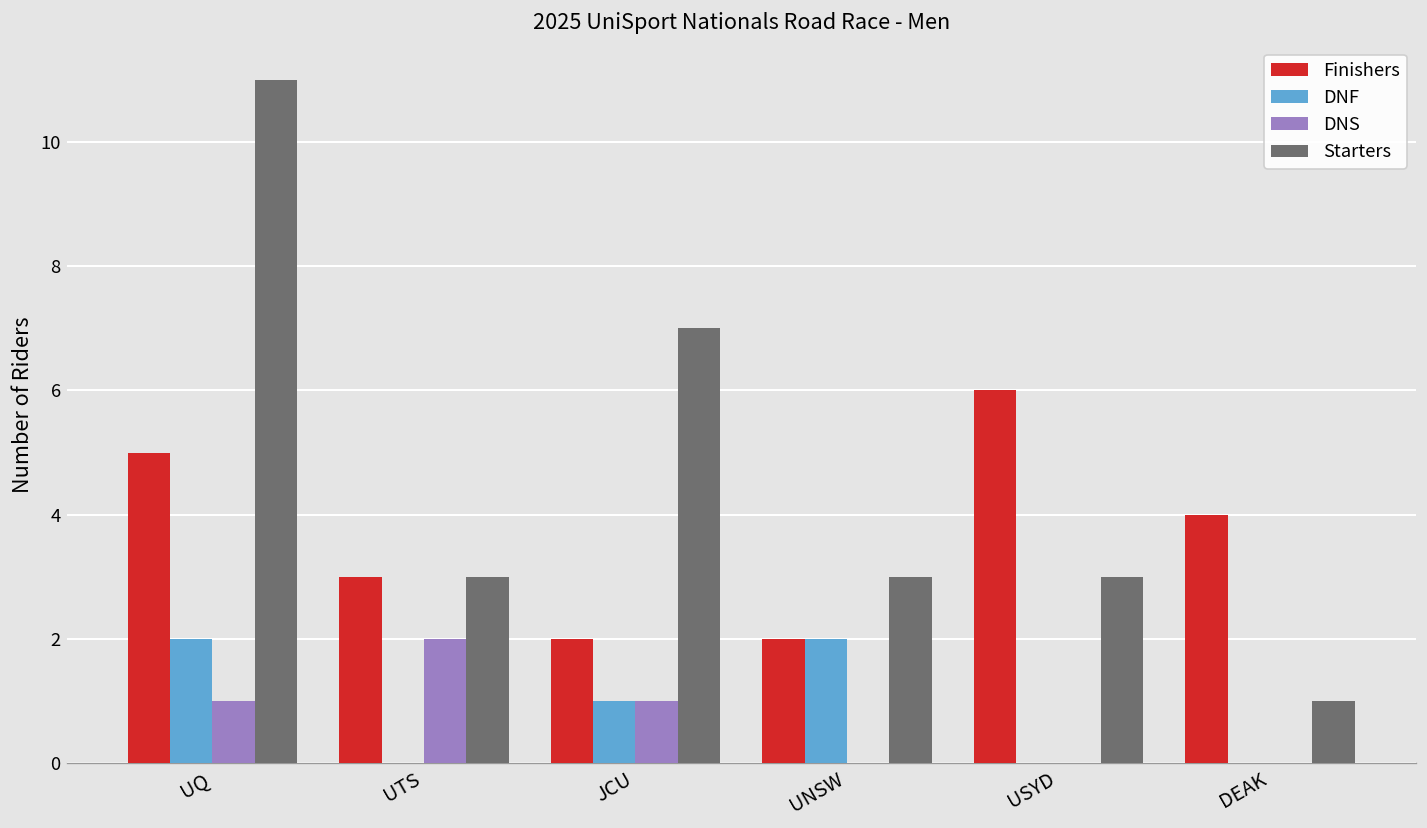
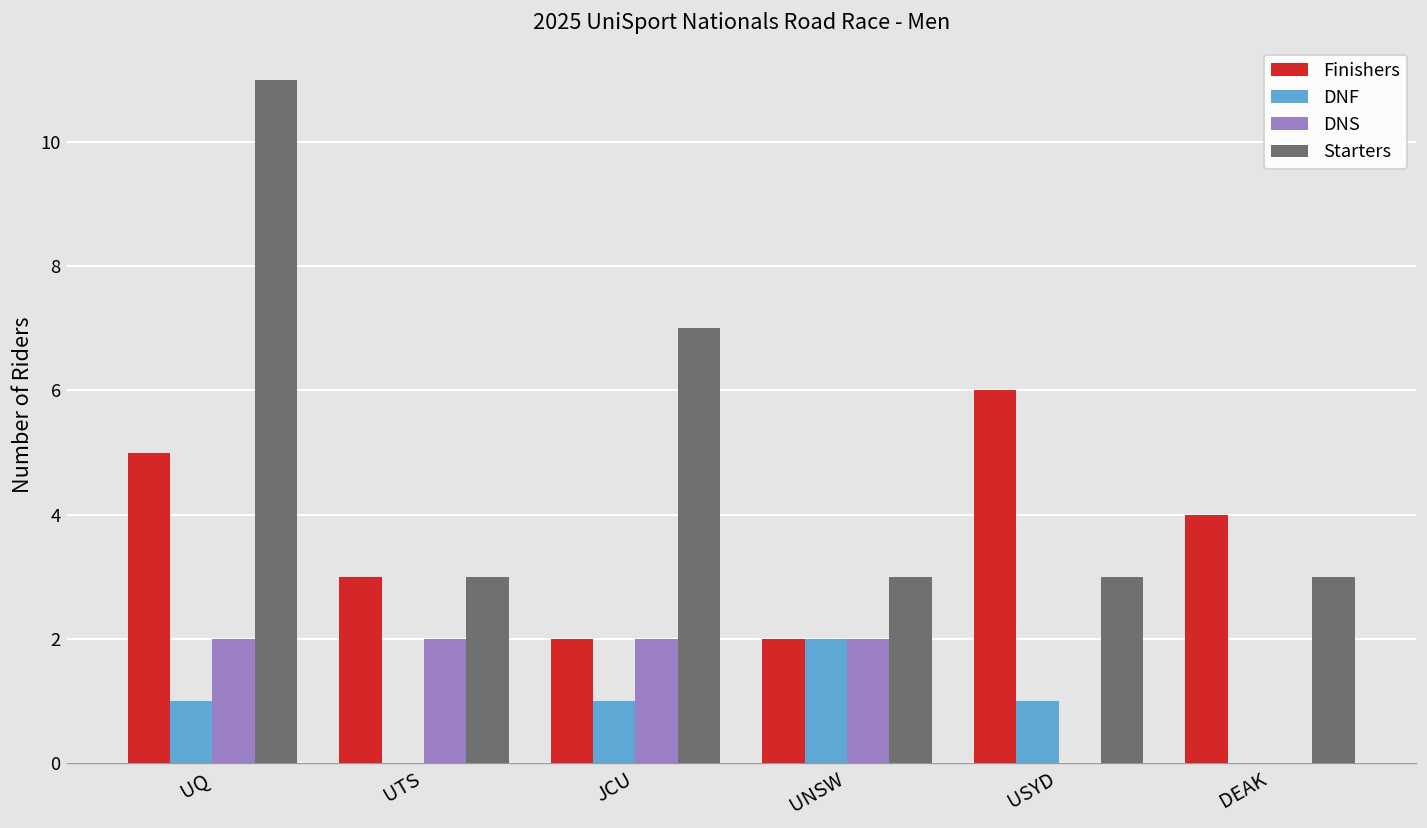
DNF, UQ: 2 -> 1
DNS, UQ: 1 -> 2
DNS, JCU: 1 -> 2
DNS, UNSW: 0 -> 2
DNF, USYD: 0 -> 1
Starters, DEAK: 1 -> 3
